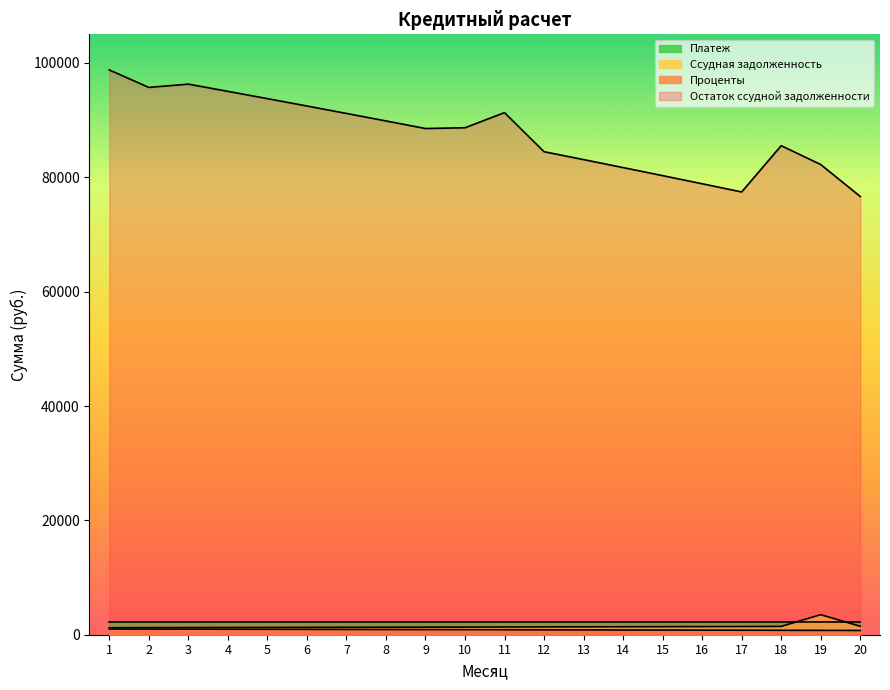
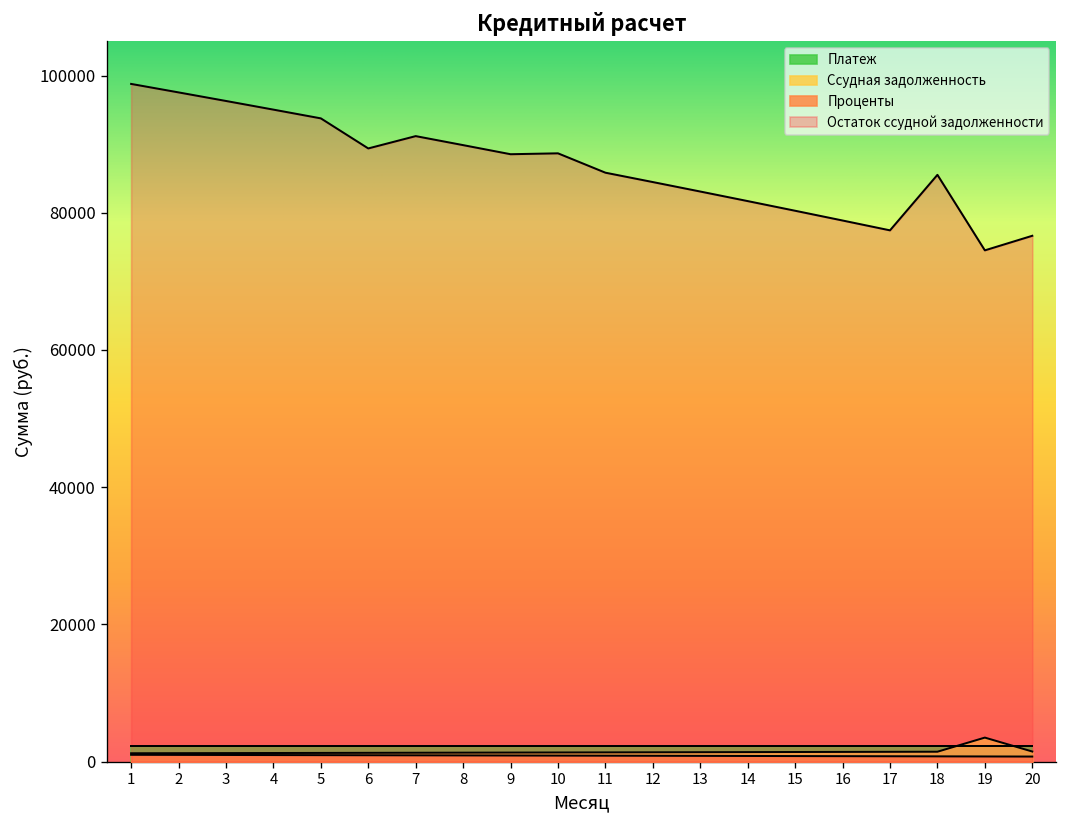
Остаток ссудной задолженности, 2: 96000 -> 98000
Остаток ссудной задолженности, 6: 92000 -> 89000
Остаток ссудной задолженности, 11: 91000 -> 86000
Остаток ссудной задолженности, 19: 82000 -> 75000
